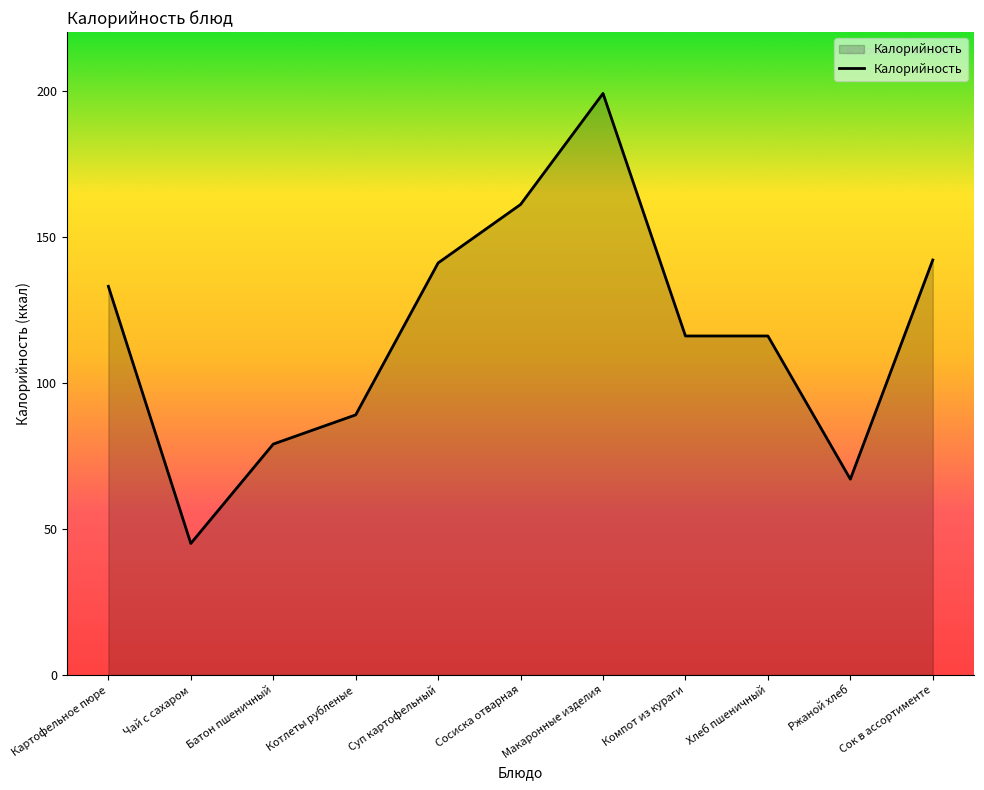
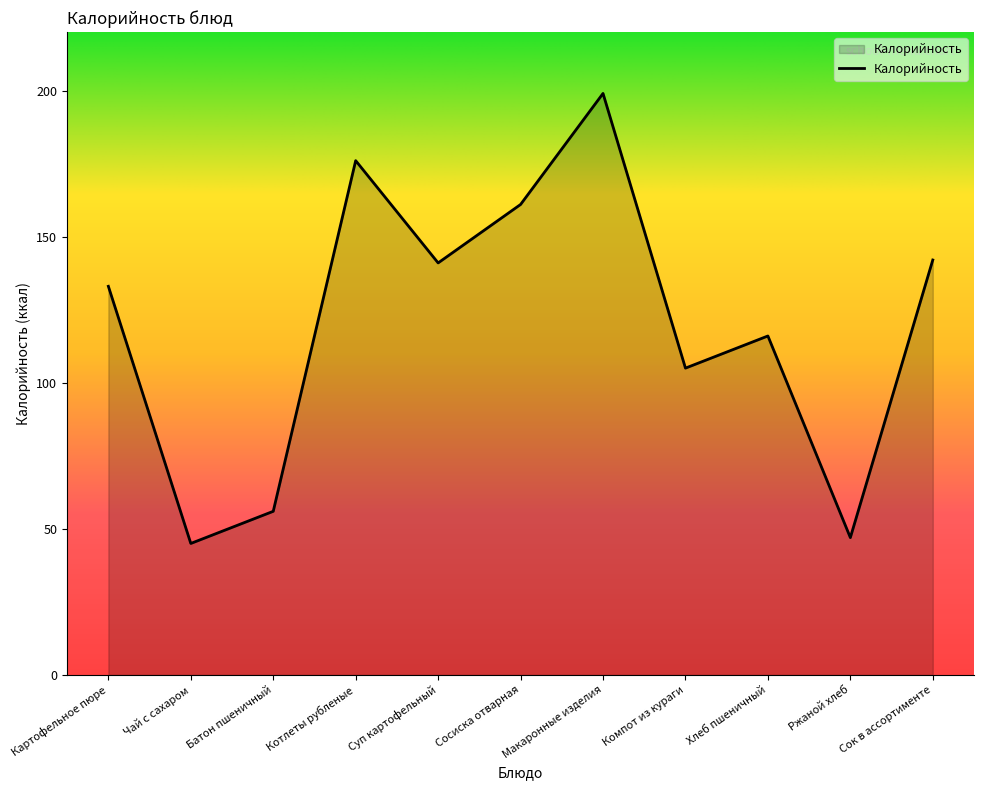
Батон пшеничный: 79 -> 56
Котлеты рубленые: 89 -> 176
Компот из кураги: 116 -> 105
Ржаной хлеб: 67 -> 47
